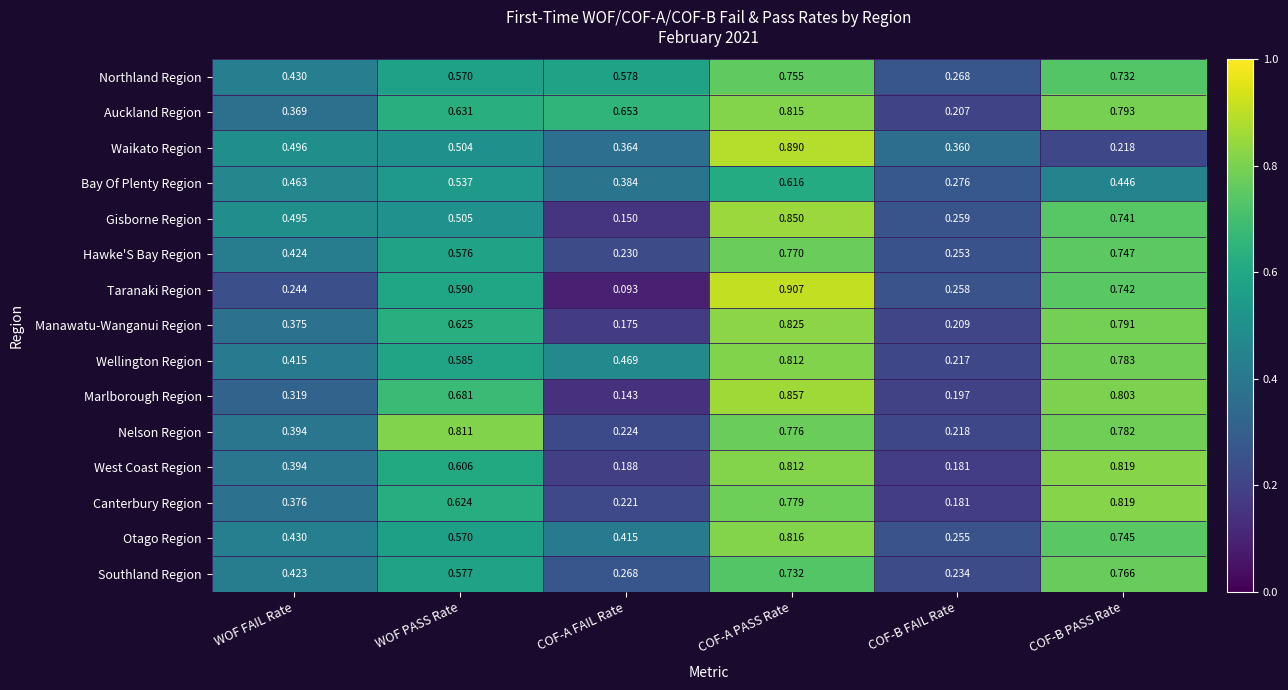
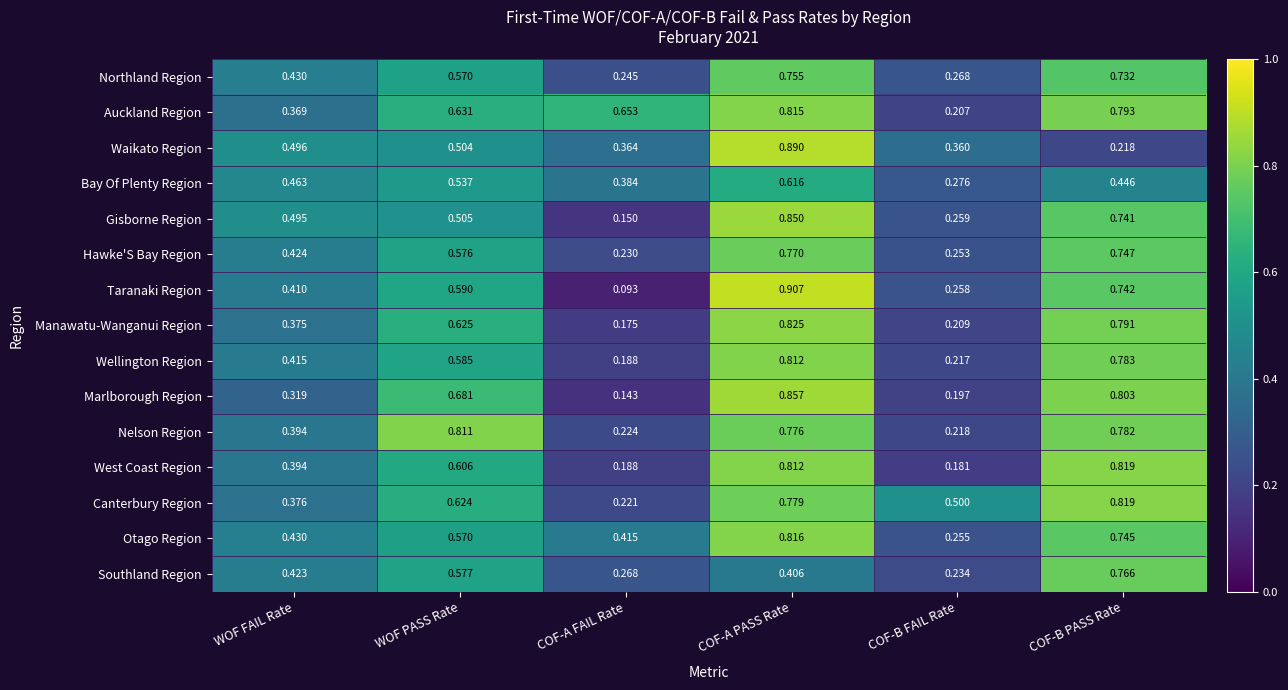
Northland Region, COF-A FAIL Rate: 0.578 -> 0.245
Taranaki Region, WOF FAIL Rate: 0.244 -> 0.410
Wellington Region, COF-A FAIL Rate: 0.469 -> 0.188
Canterbury Region, COF-B FAIL Rate: 0.181 -> 0.500
Southland Region, COF-A PASS Rate: 0.732 -> 0.406
